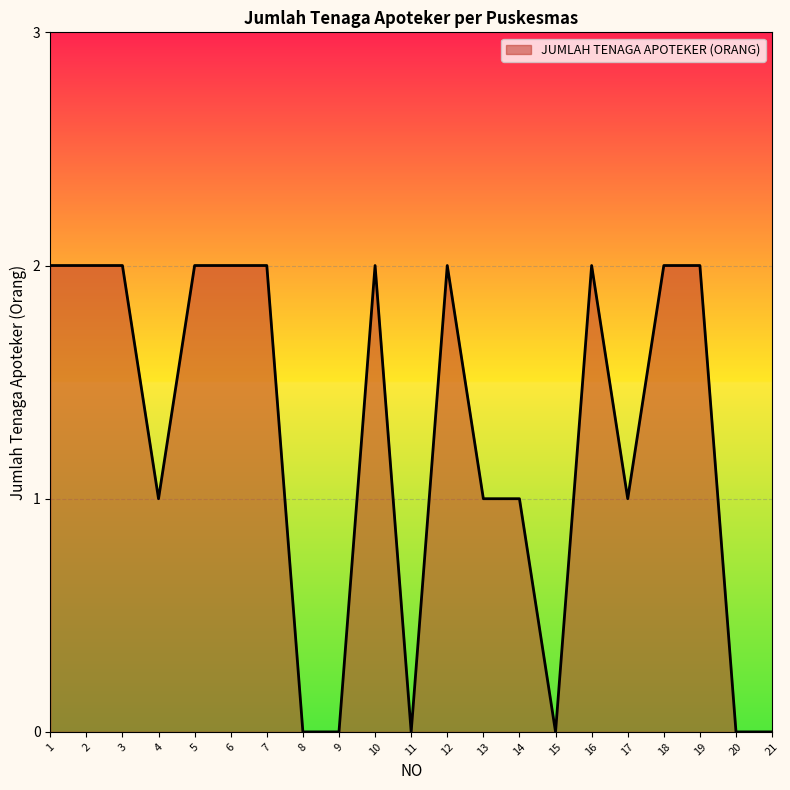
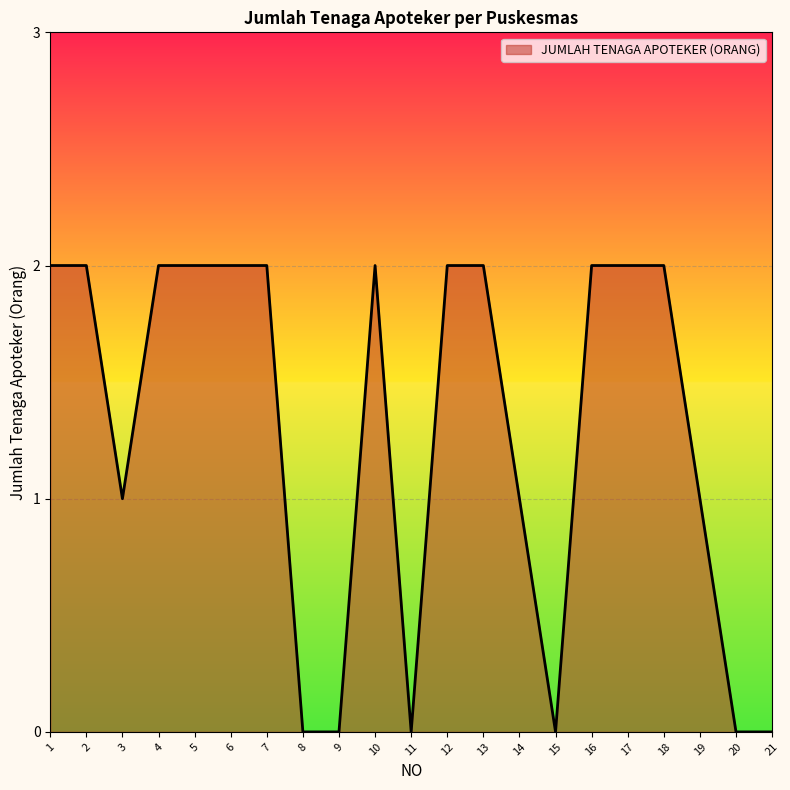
3: 2 -> 1
4: 1 -> 2
13: 1 -> 2
17: 1 -> 2
19: 2 -> 1
